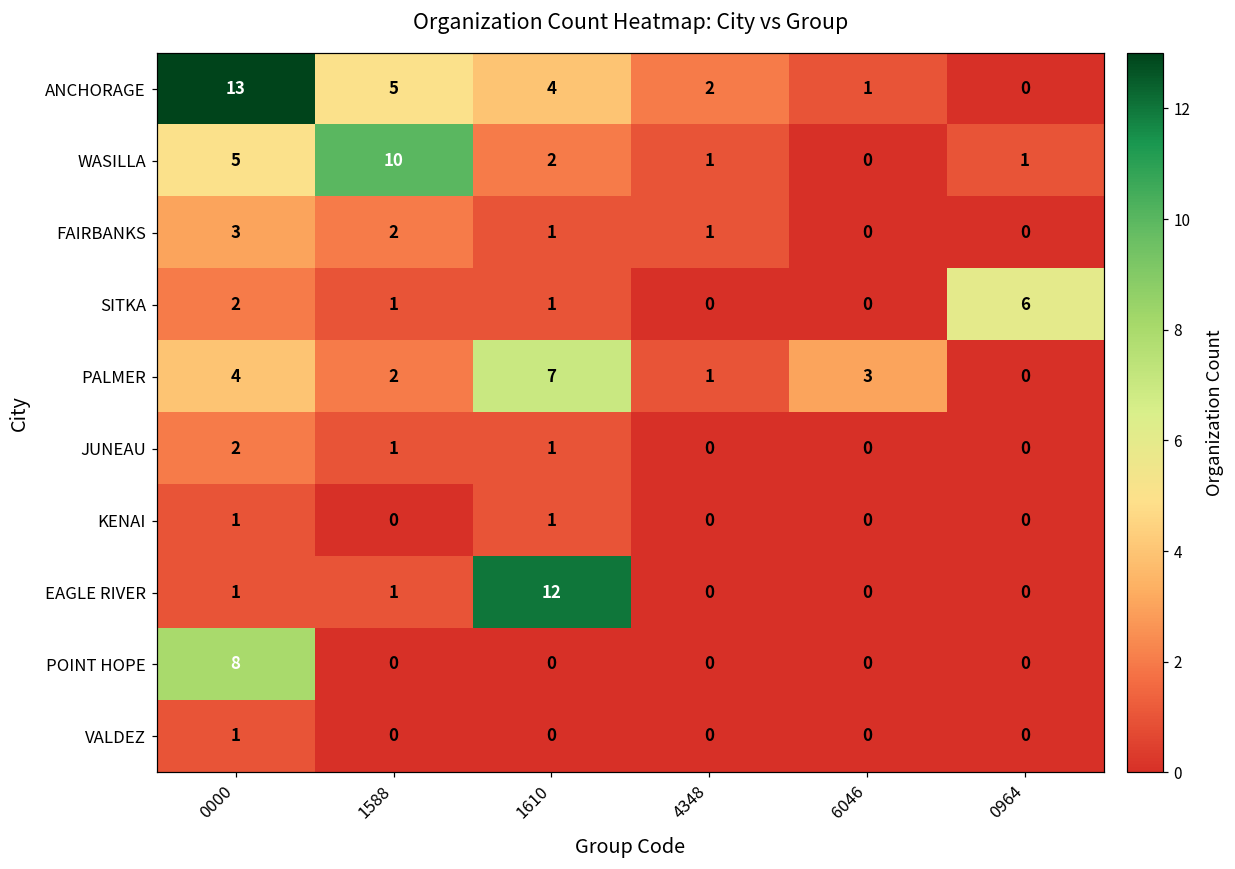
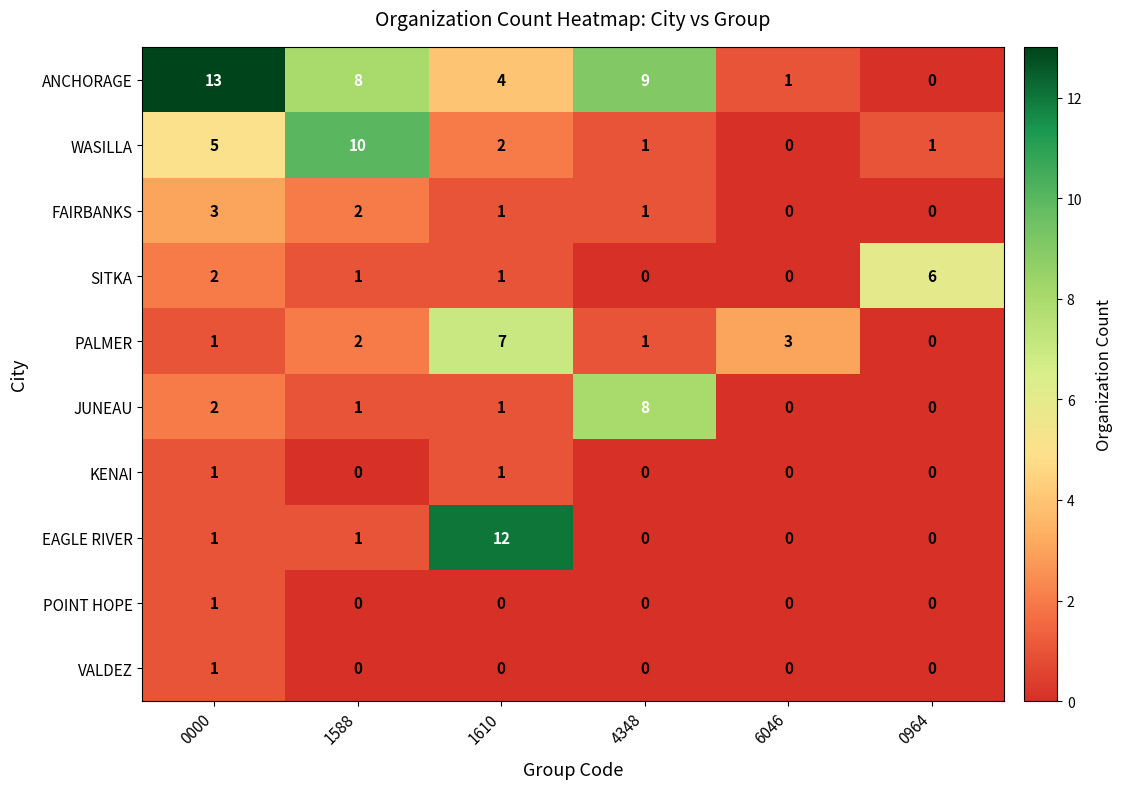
ANCHORAGE, 1588: 5 -> 8
ANCHORAGE, 4348: 2 -> 9
PALMER, 0000: 4 -> 1
JUNEAU, 4348: 0 -> 8
POINT HOPE, 0000: 8 -> 1
